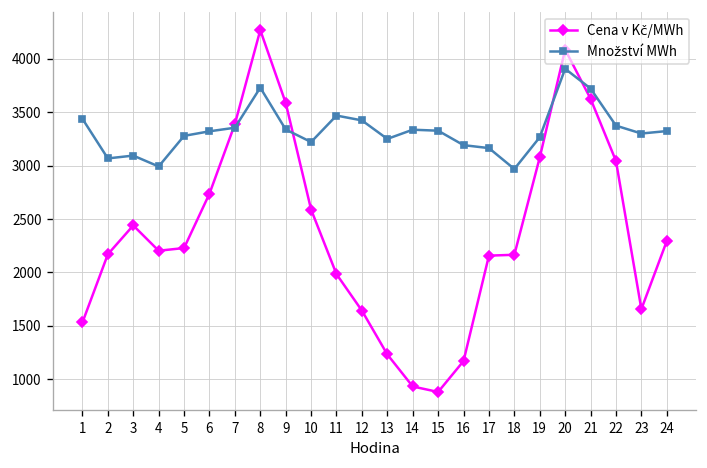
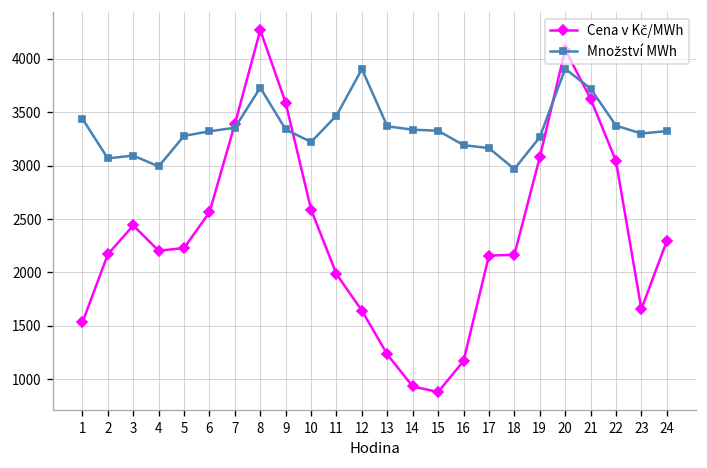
Cena v Kč/MWh, 6: 2700 -> 2600
Množství MWh, 12: 3400 -> 3900
Množství MWh, 13: 3300 -> 3400
